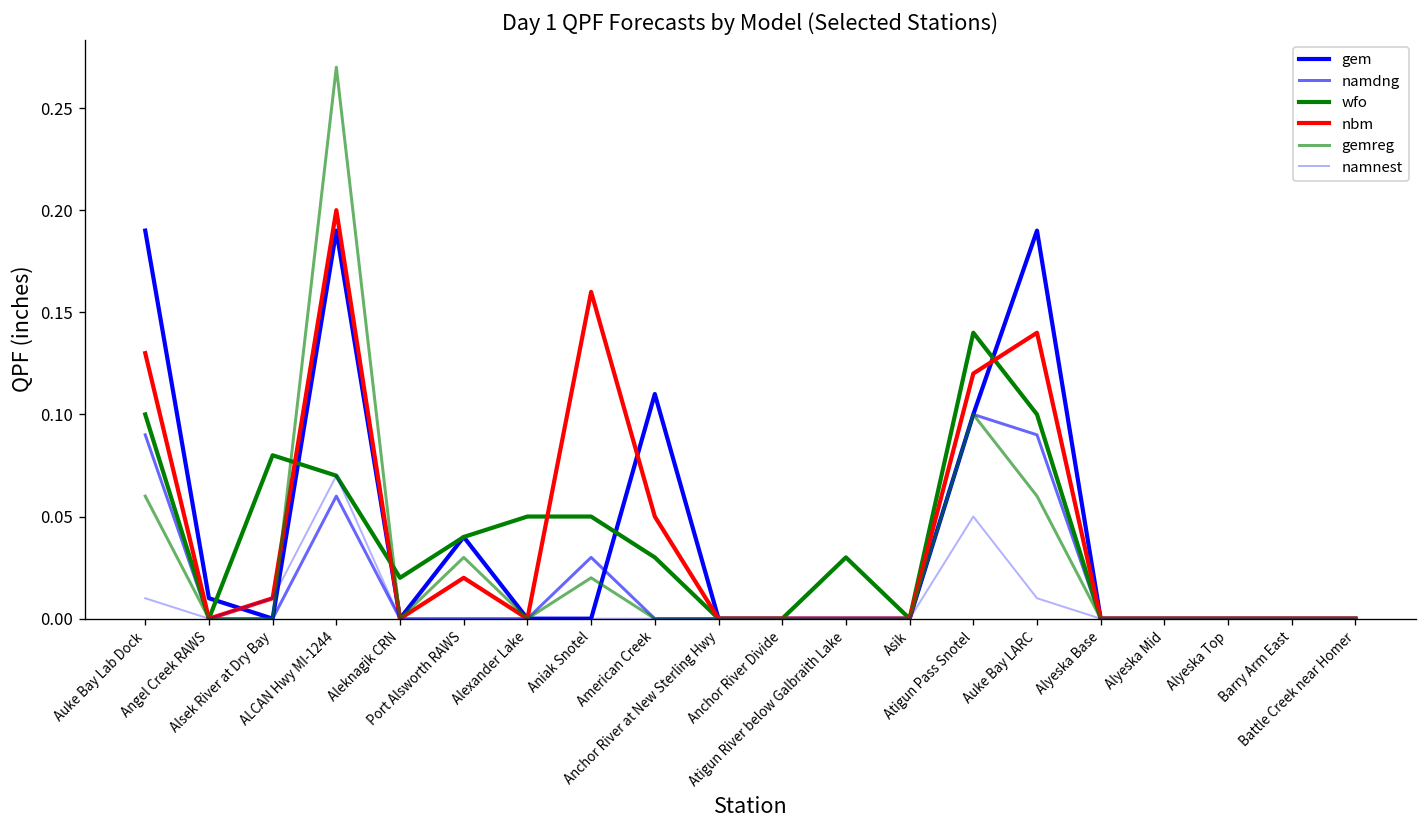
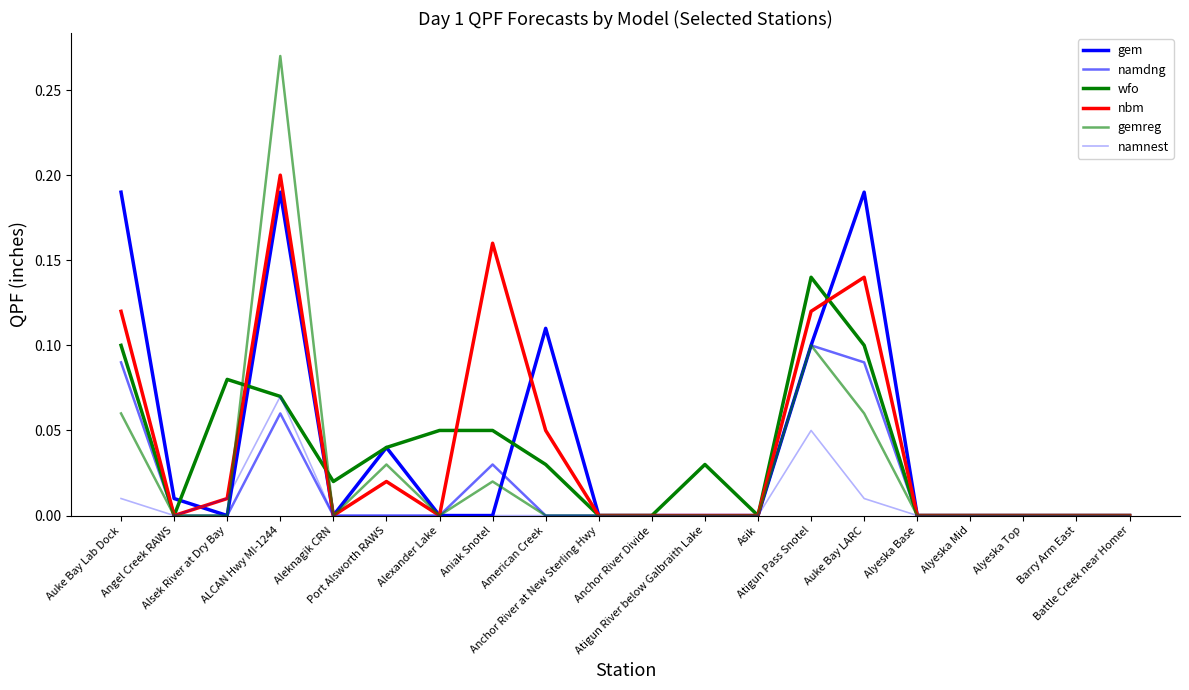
nbm, Auke Bay Lab Dock: 0.13 -> 0.12
